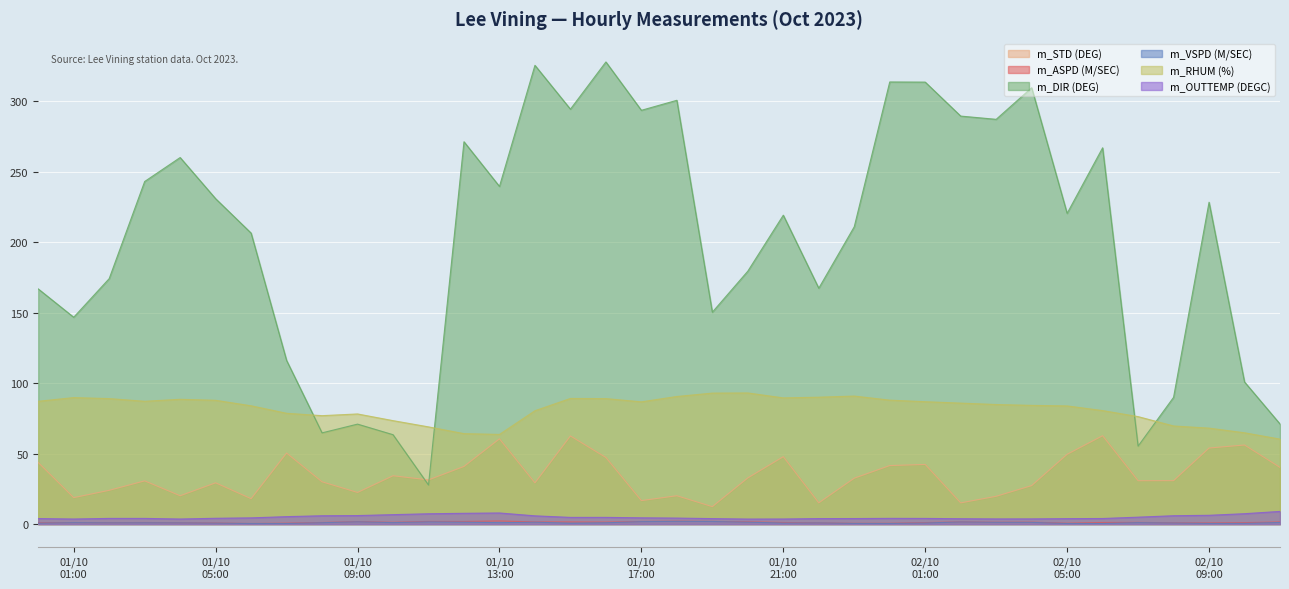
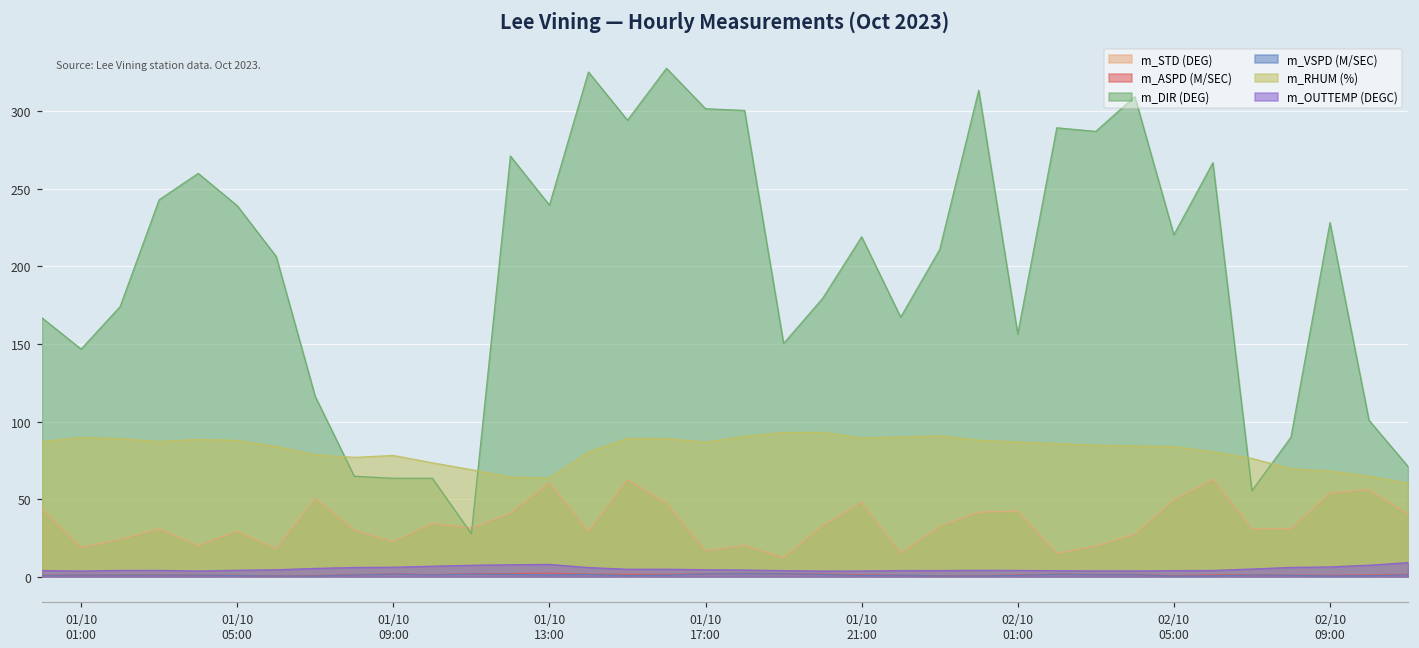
m_DIR (DEG), 01/10 05:00: 231 -> 239
m_DIR (DEG), 01/10 09:00: 71 -> 63
m_DIR (DEG), 01/10 17:00: 294 -> 302
m_DIR (DEG), 02/10 01:00: 314 -> 156
